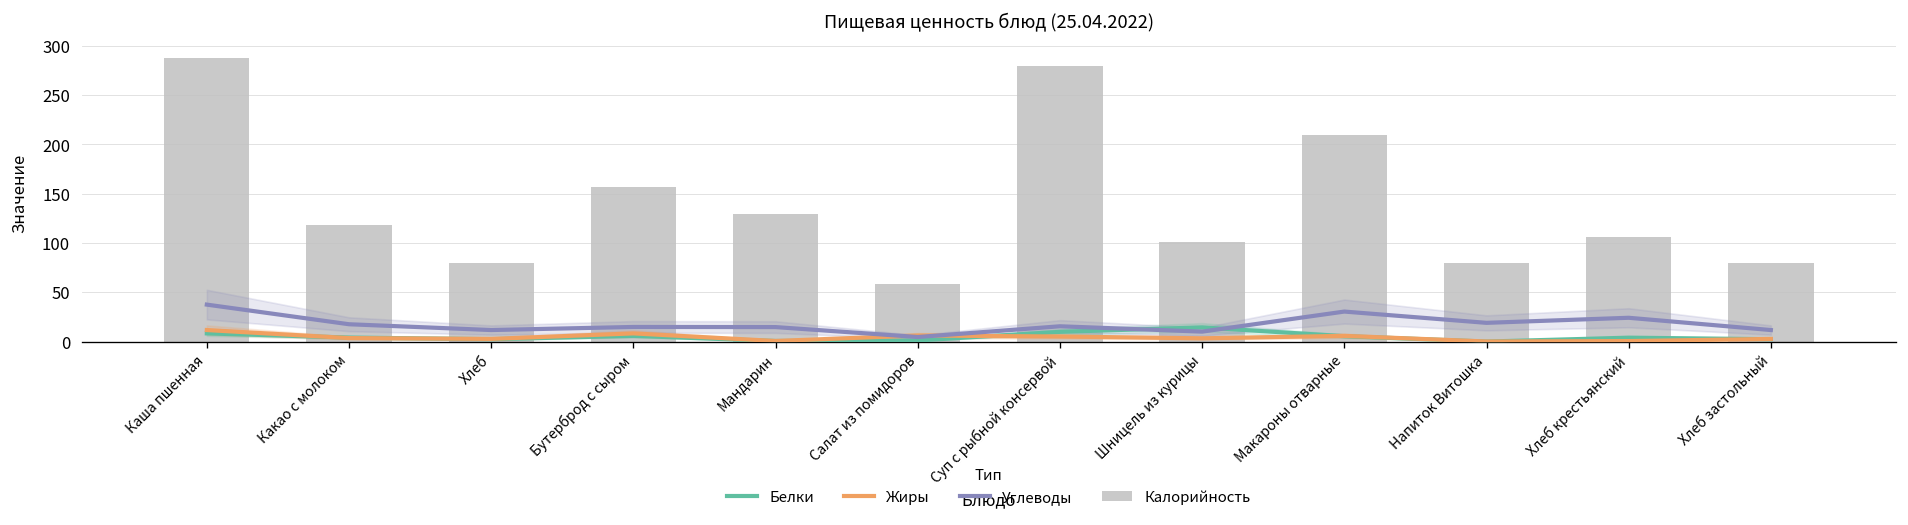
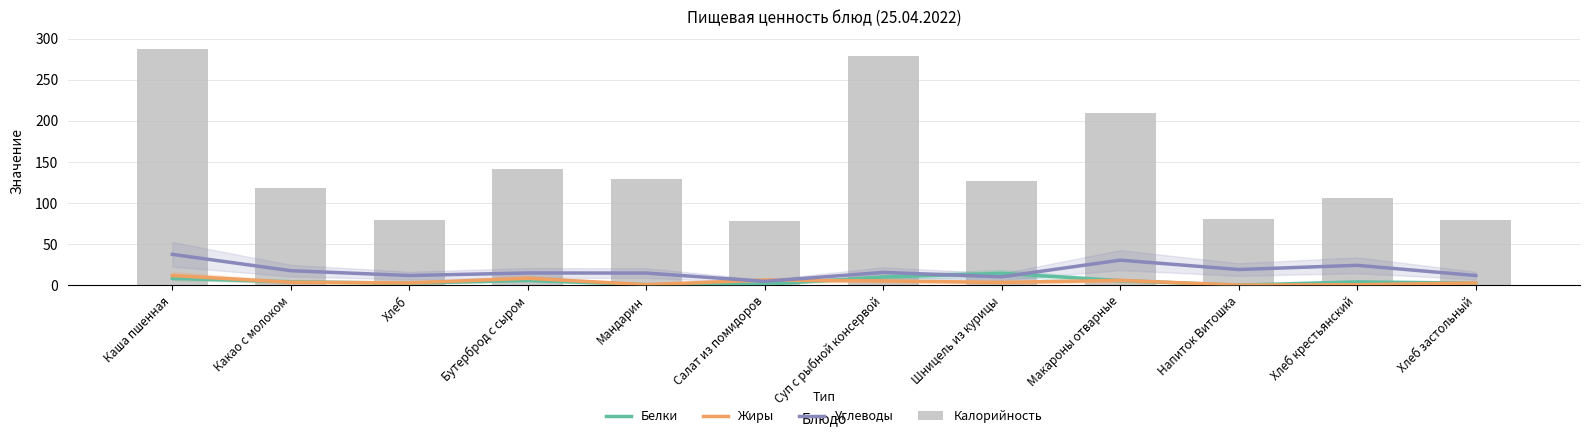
Калорийность, Бутерброд с сыром: 160 -> 140
Калорийность, Салат из помидоров: 60 -> 80
Калорийность, Шницель из курицы: 100 -> 130
